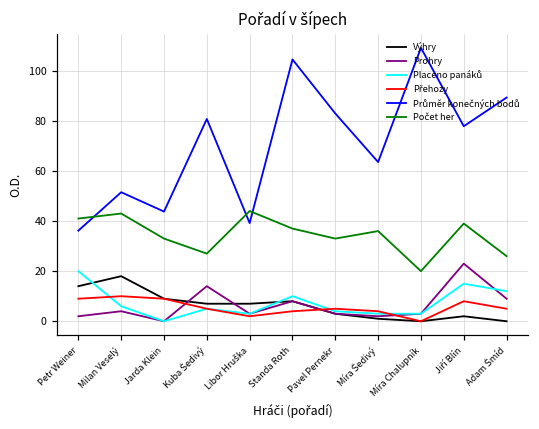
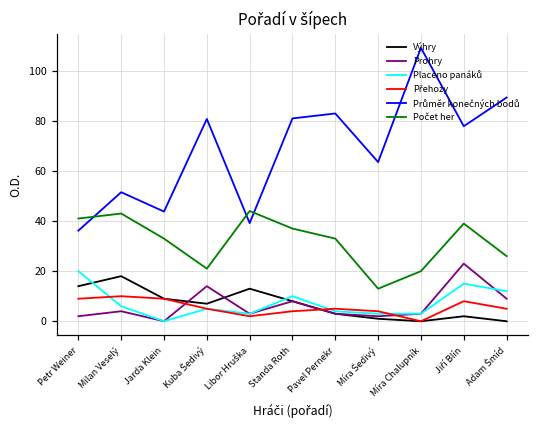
Počet her, Kuba Šedivý: 27 -> 21
Výhry, Libor Hruška: 7 -> 13
Průměr konečných bodů, Standa Roth: 105 -> 81
Počet her, Míra Šedivý: 36 -> 13
